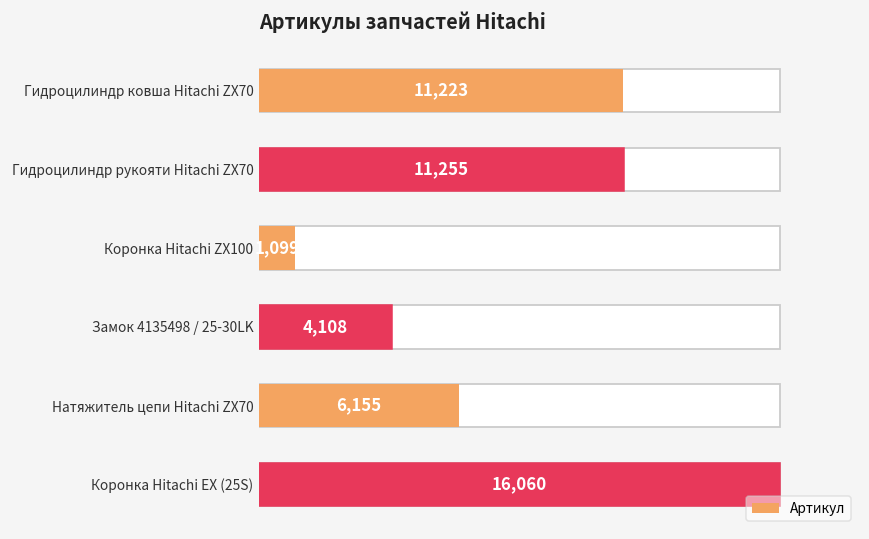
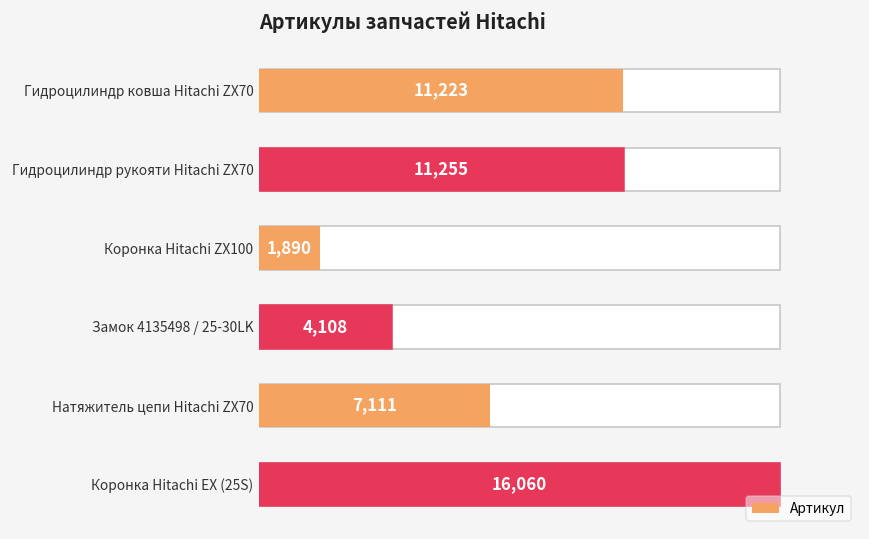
Артикул, Коронка Hitachi ZX100: 1,099 -> 1,890
Артикул, Натяжитель цепи Hitachi ZX70: 6,155 -> 7,111
